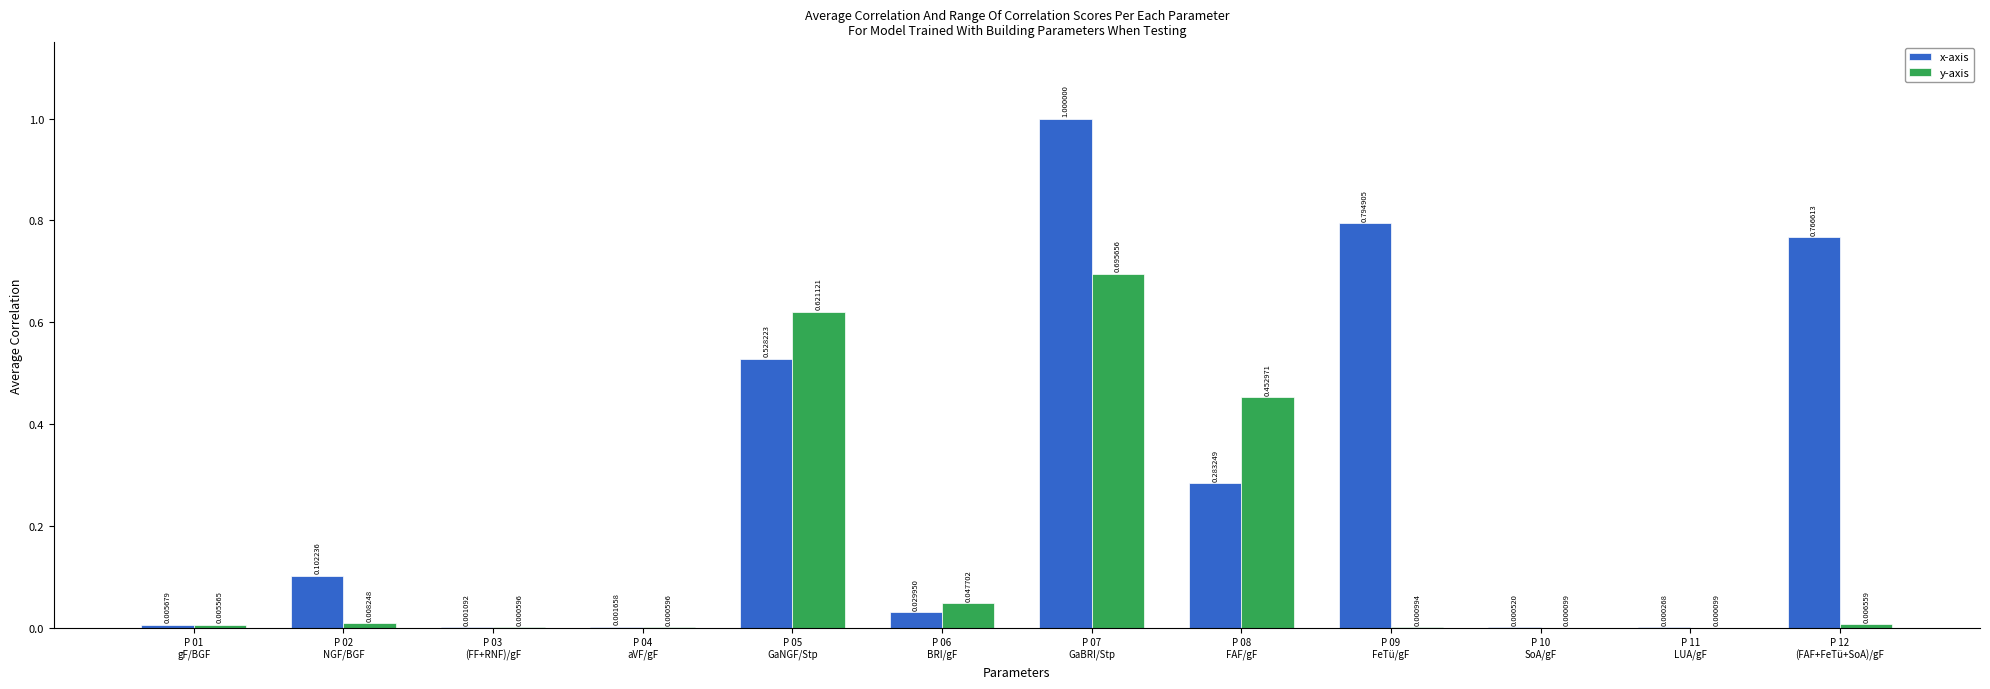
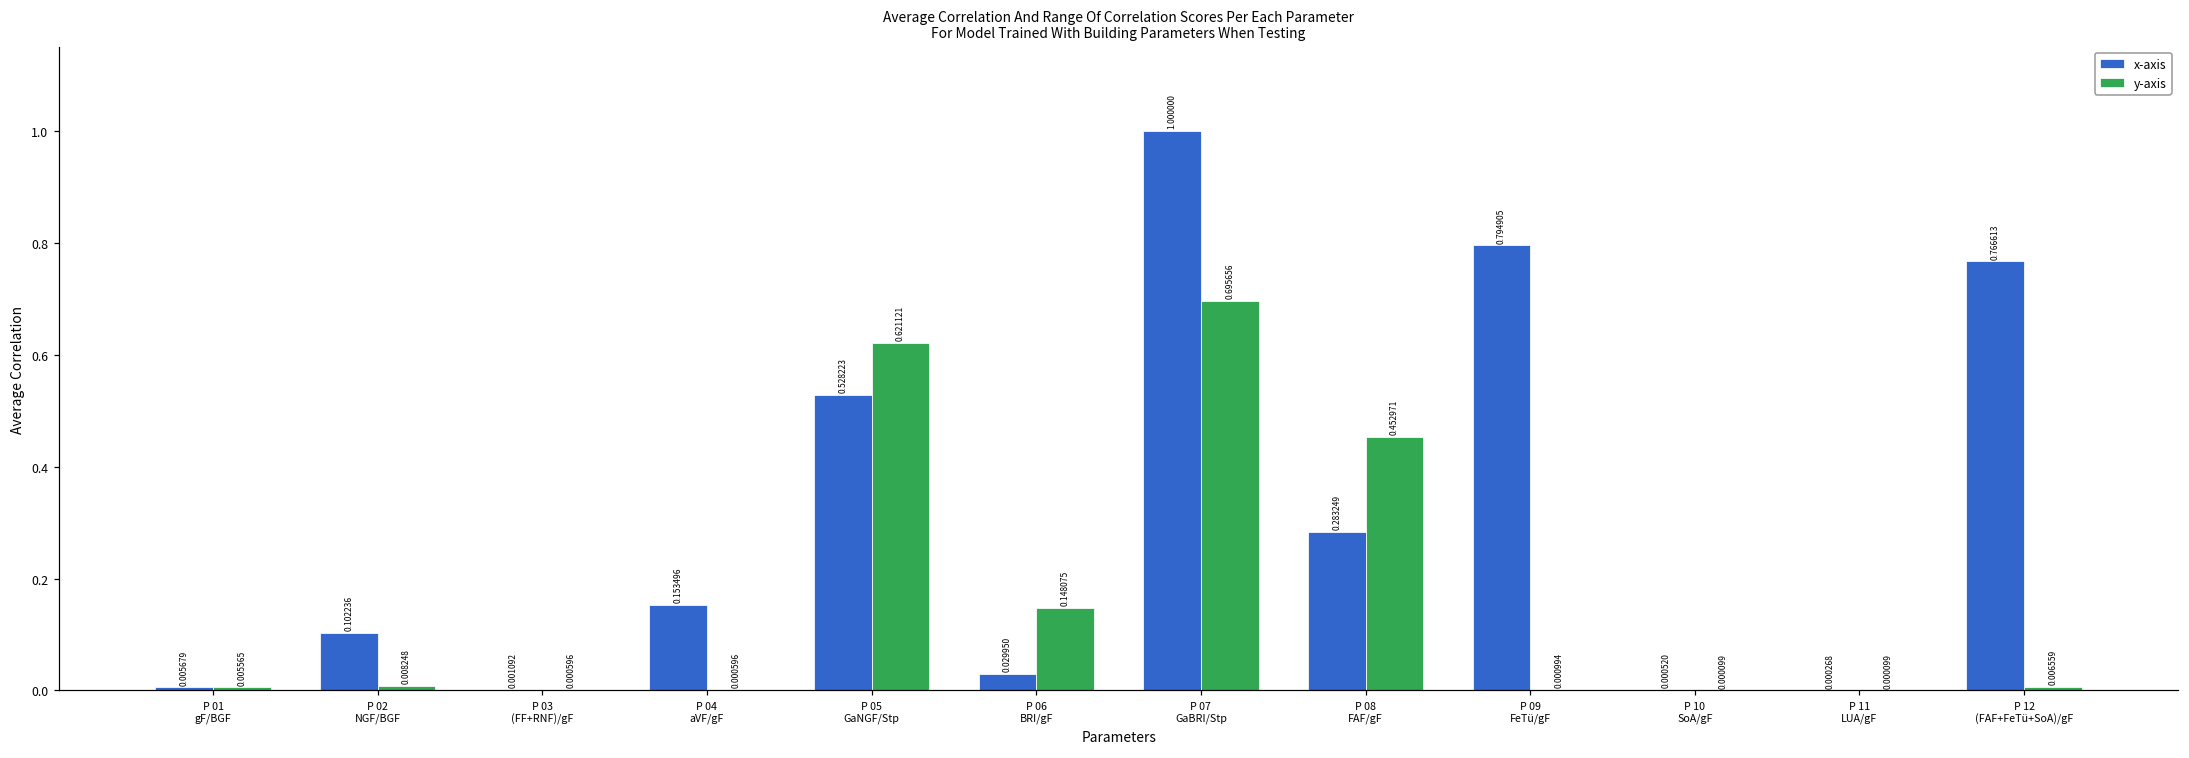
x-axis, P 04 aVF/gF: 0.001658 -> 0.153496
y-axis, P 06 BRI/gF: 0.047702 -> 0.148075
